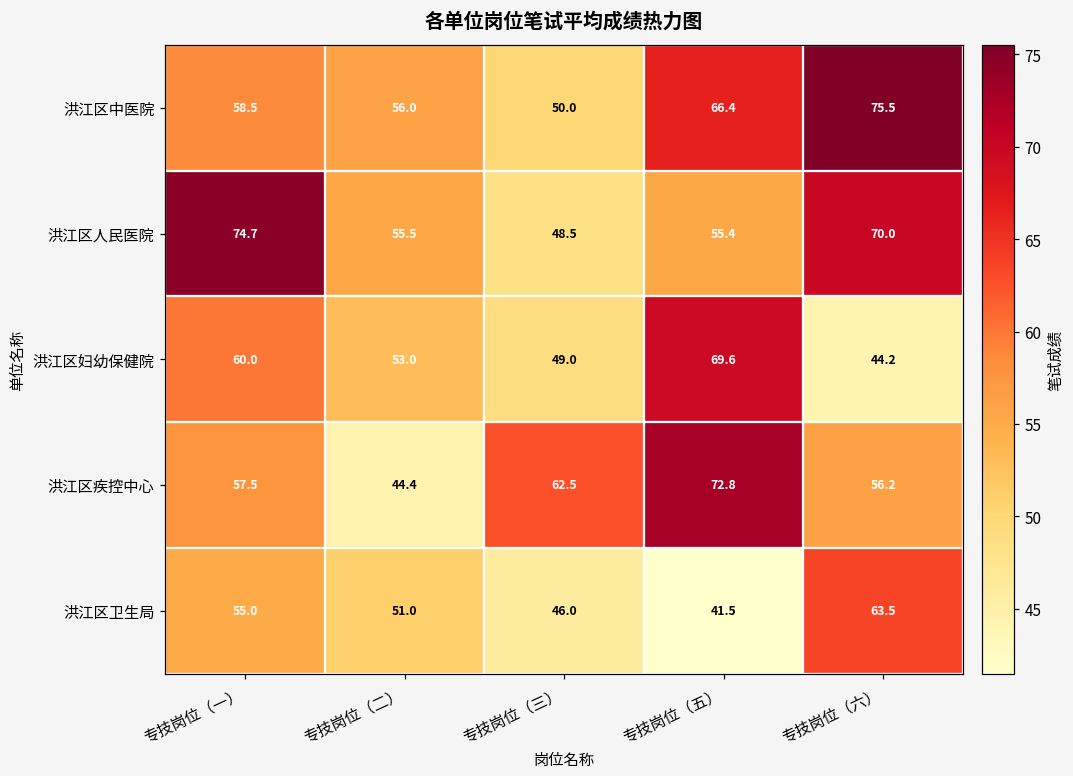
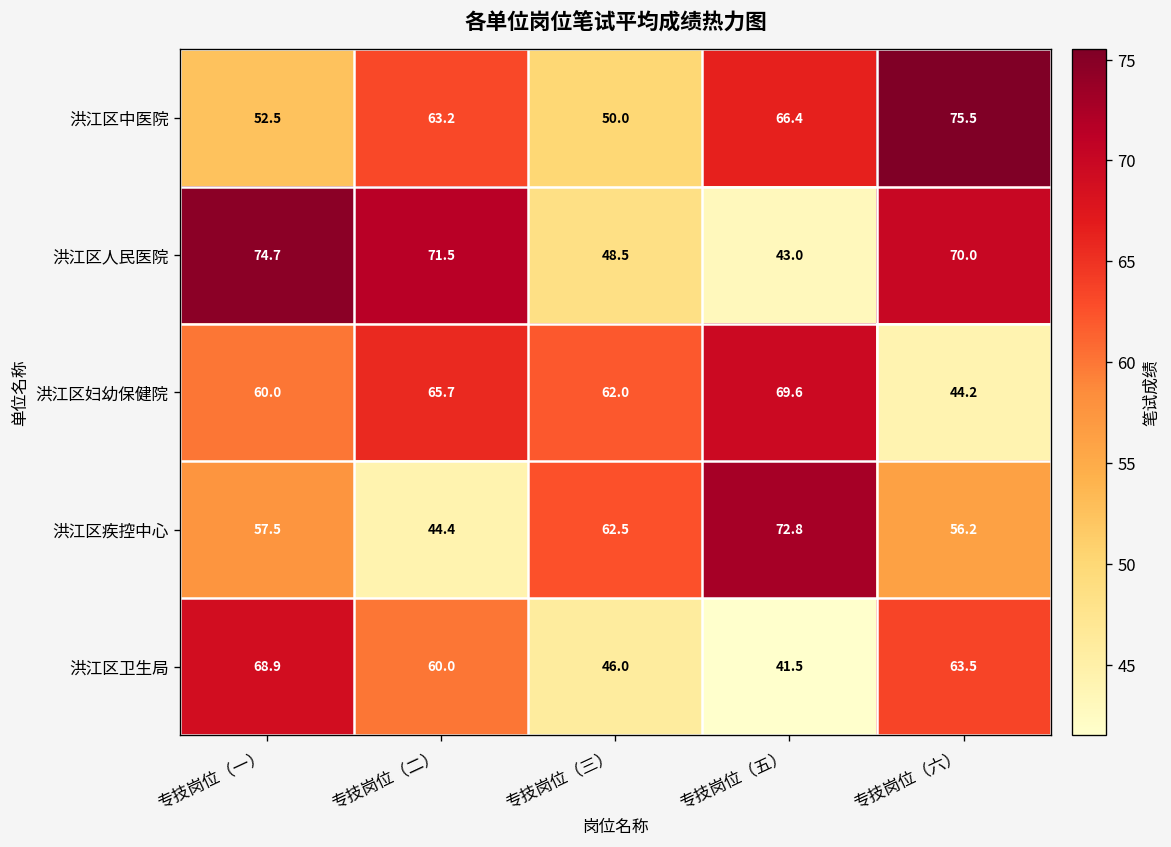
洪江区中医院, 专技岗位（一）: 58.5 -> 52.5
洪江区中医院, 专技岗位（二）: 56.0 -> 63.2
洪江区人民医院, 专技岗位（二）: 55.5 -> 71.5
洪江区人民医院, 专技岗位（五）: 55.4 -> 43.0
洪江区妇幼保健院, 专技岗位（二）: 53.0 -> 65.7
洪江区妇幼保健院, 专技岗位（三）: 49.0 -> 62.0
洪江区卫生局, 专技岗位（一）: 55.0 -> 68.9
洪江区卫生局, 专技岗位（二）: 51.0 -> 60.0
